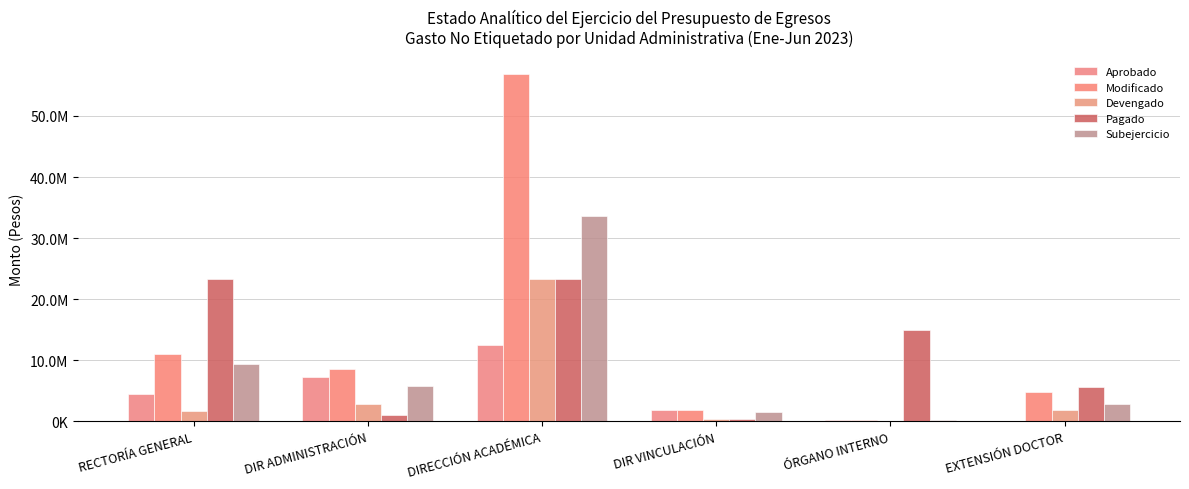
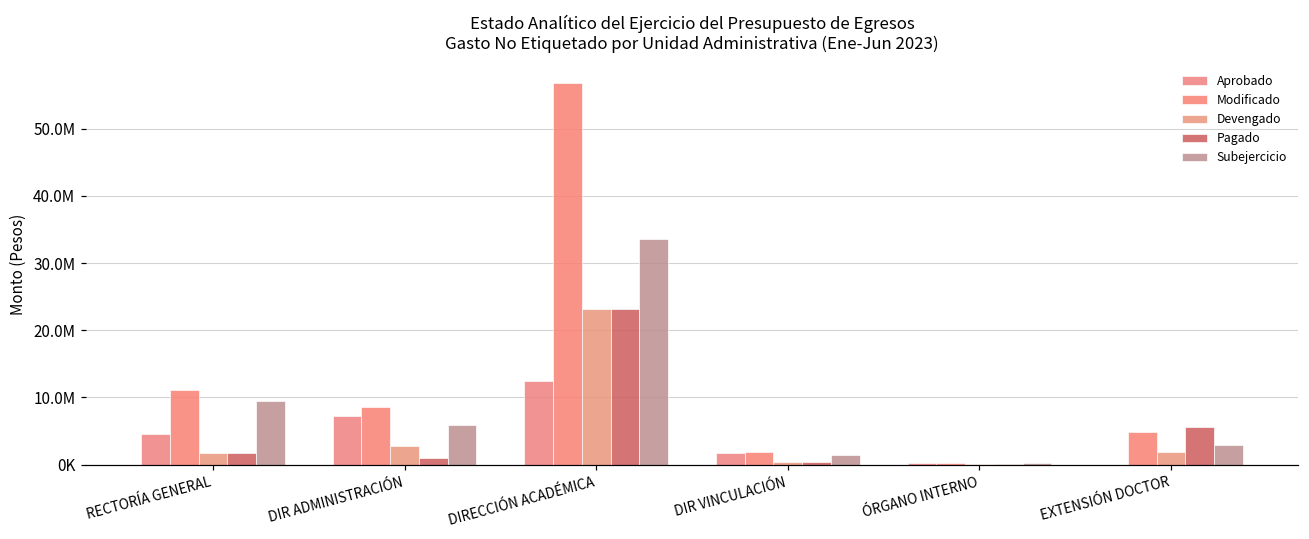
Pagado, RECTORÍA GENERAL: 23000000 -> 2000000
Pagado, ÓRGANO INTERNO: 15000000 -> 0
